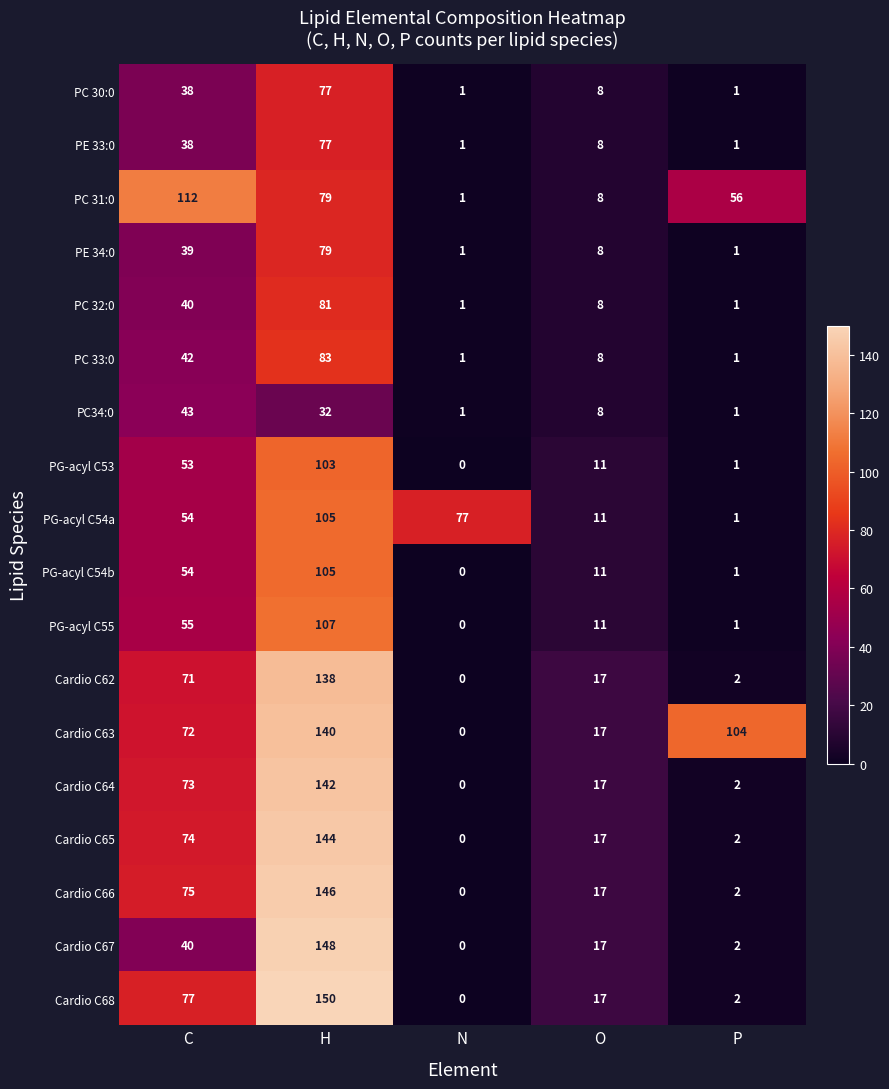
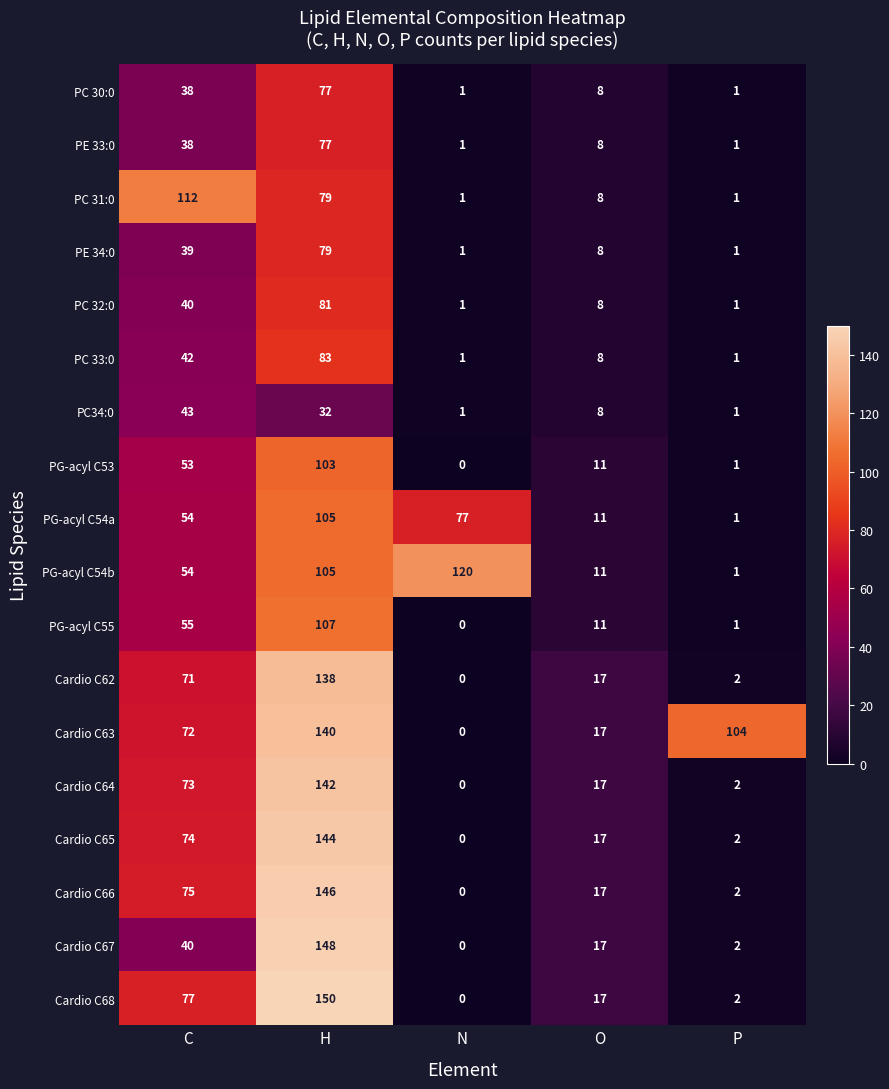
PC 31:0, P: 56 -> 1
PG-acyl C54b, N: 0 -> 120
